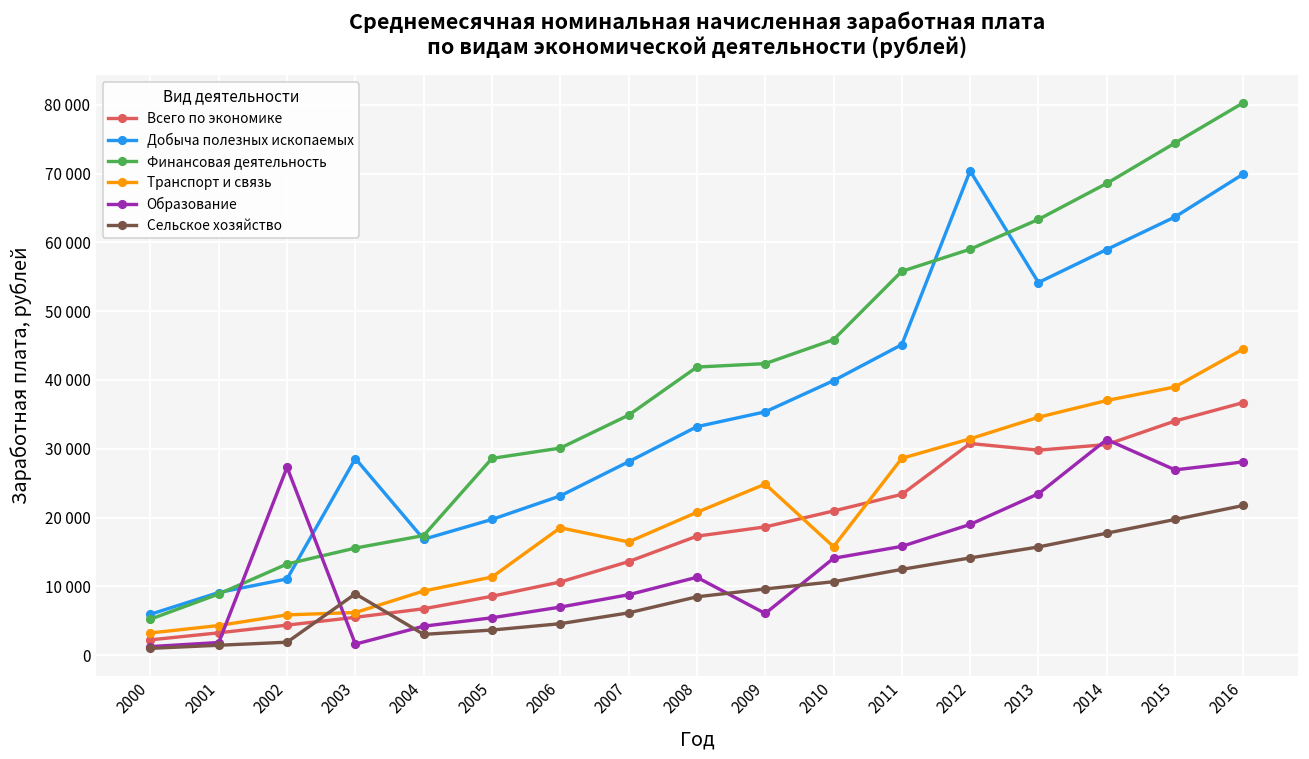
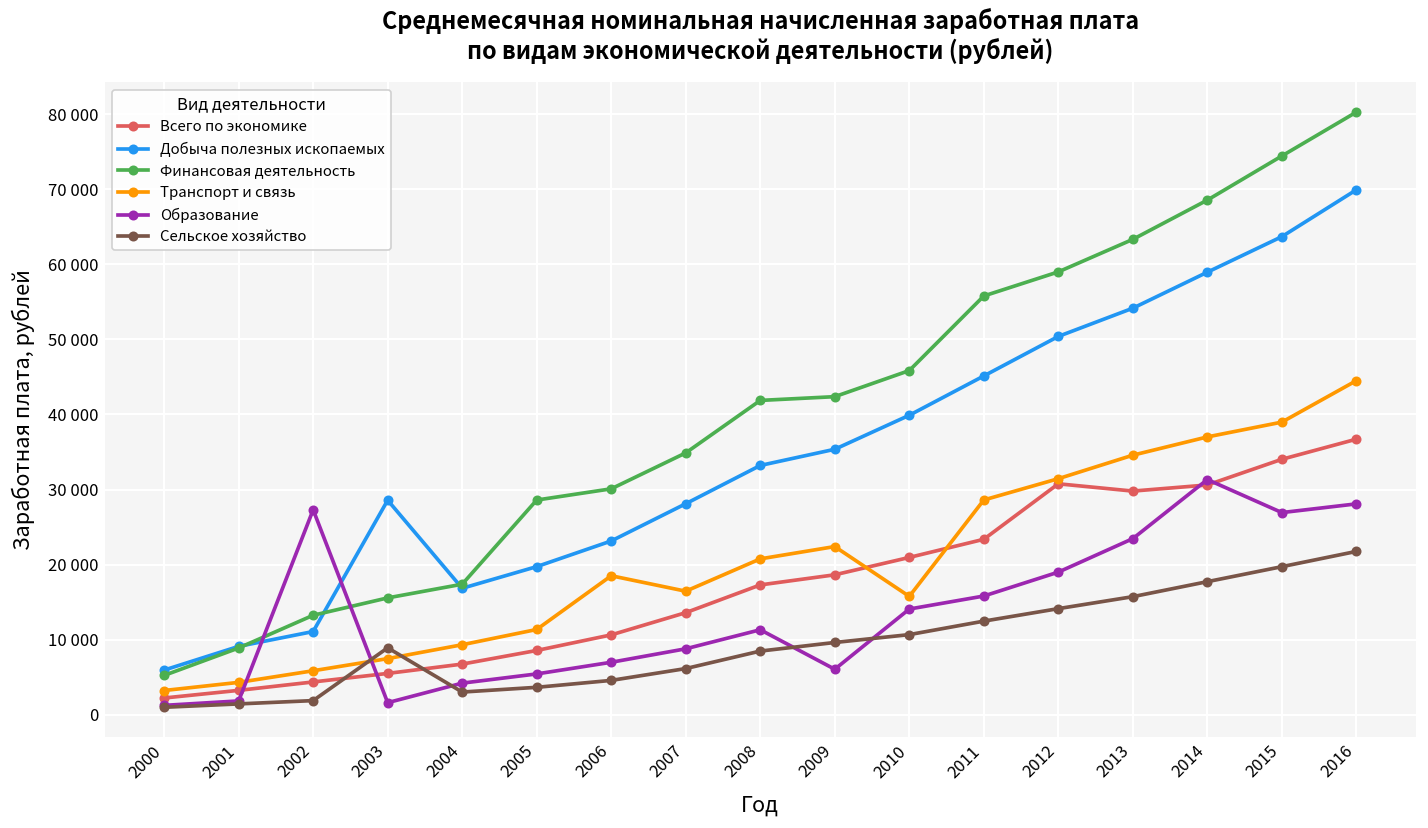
Транспорт и связь, 2003: 6000 -> 7000
Транспорт и связь, 2009: 25000 -> 22000
Добыча полезных ископаемых, 2012: 70000 -> 50000
